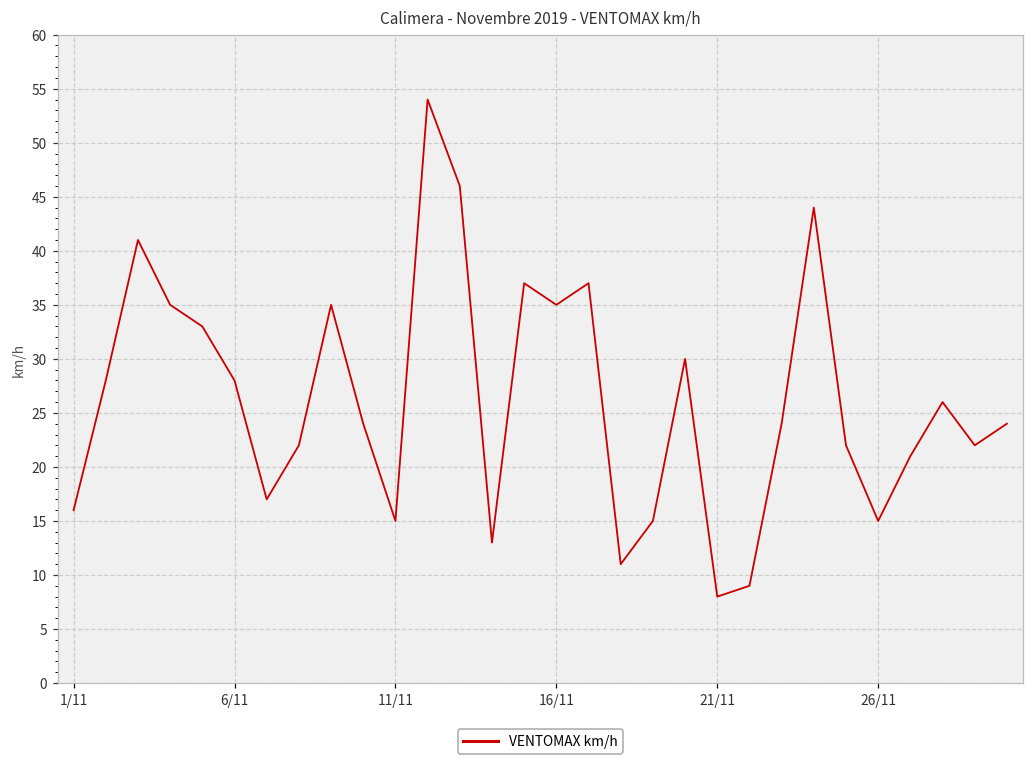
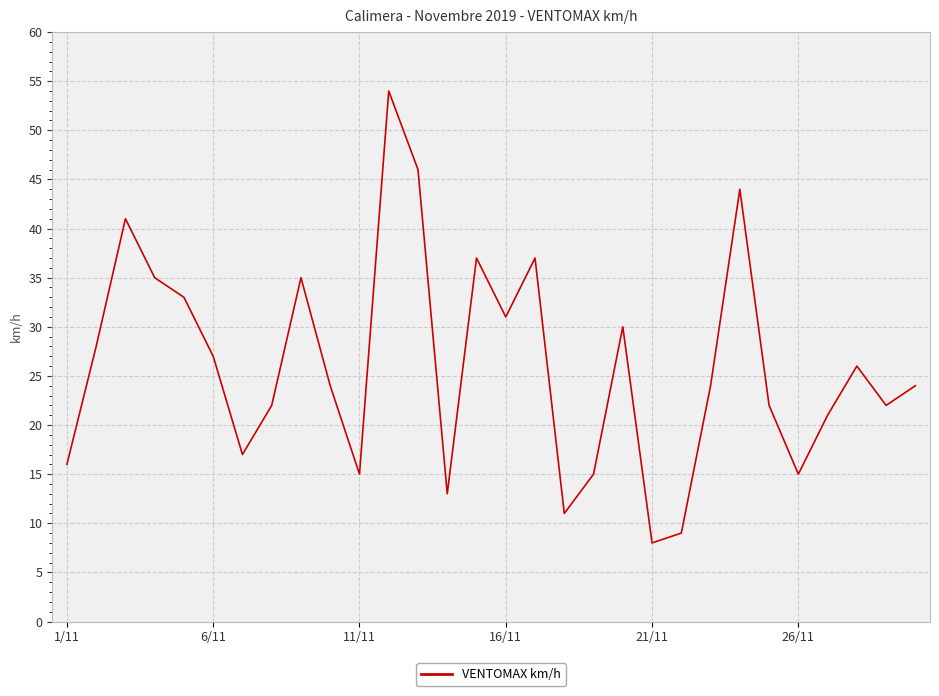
6/11: 28 -> 27
16/11: 35 -> 31
